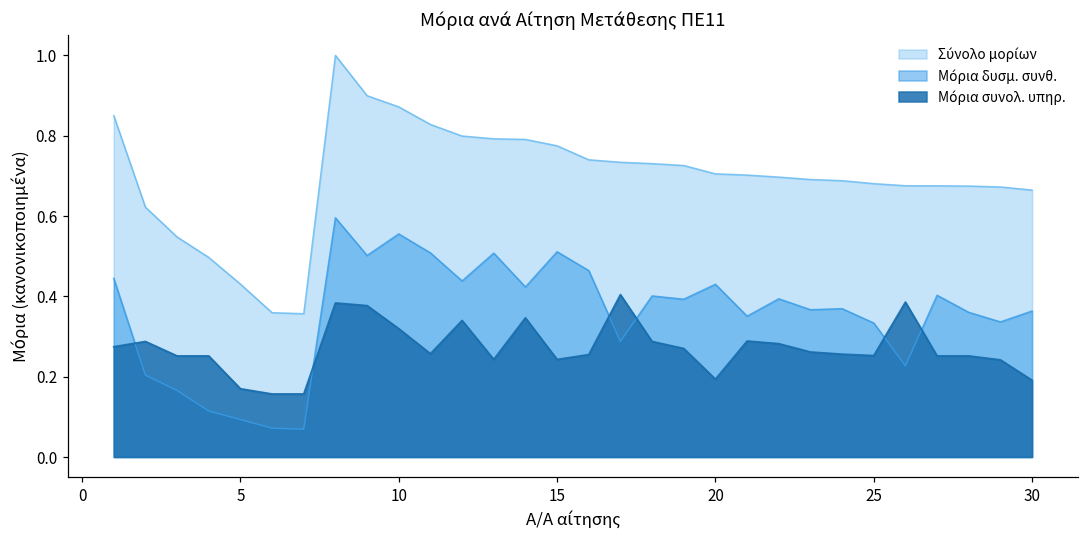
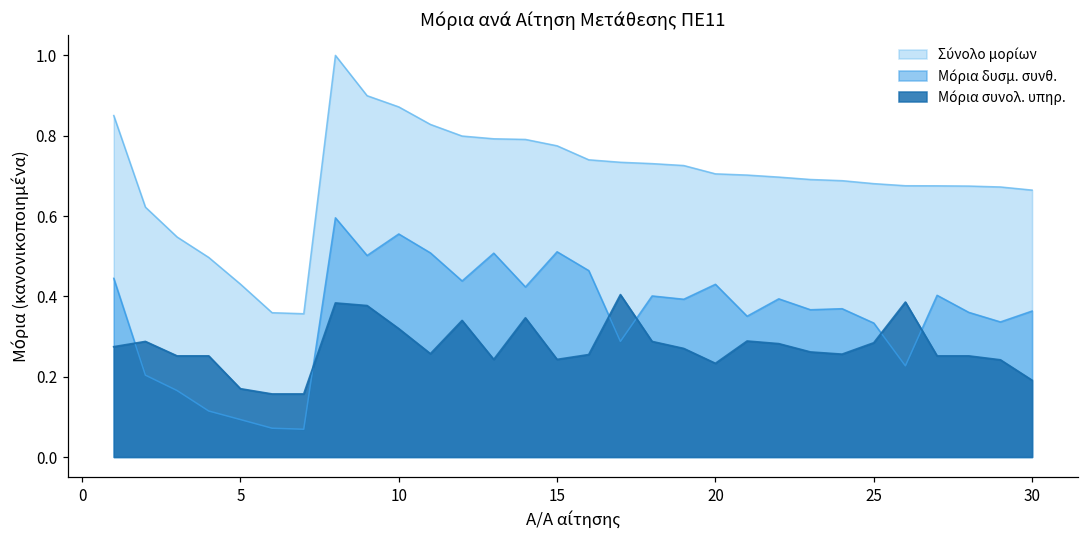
Μόρια συνολ. υπηρ., 20: 0.19 -> 0.23
Μόρια συνολ. υπηρ., 25: 0.25 -> 0.28
